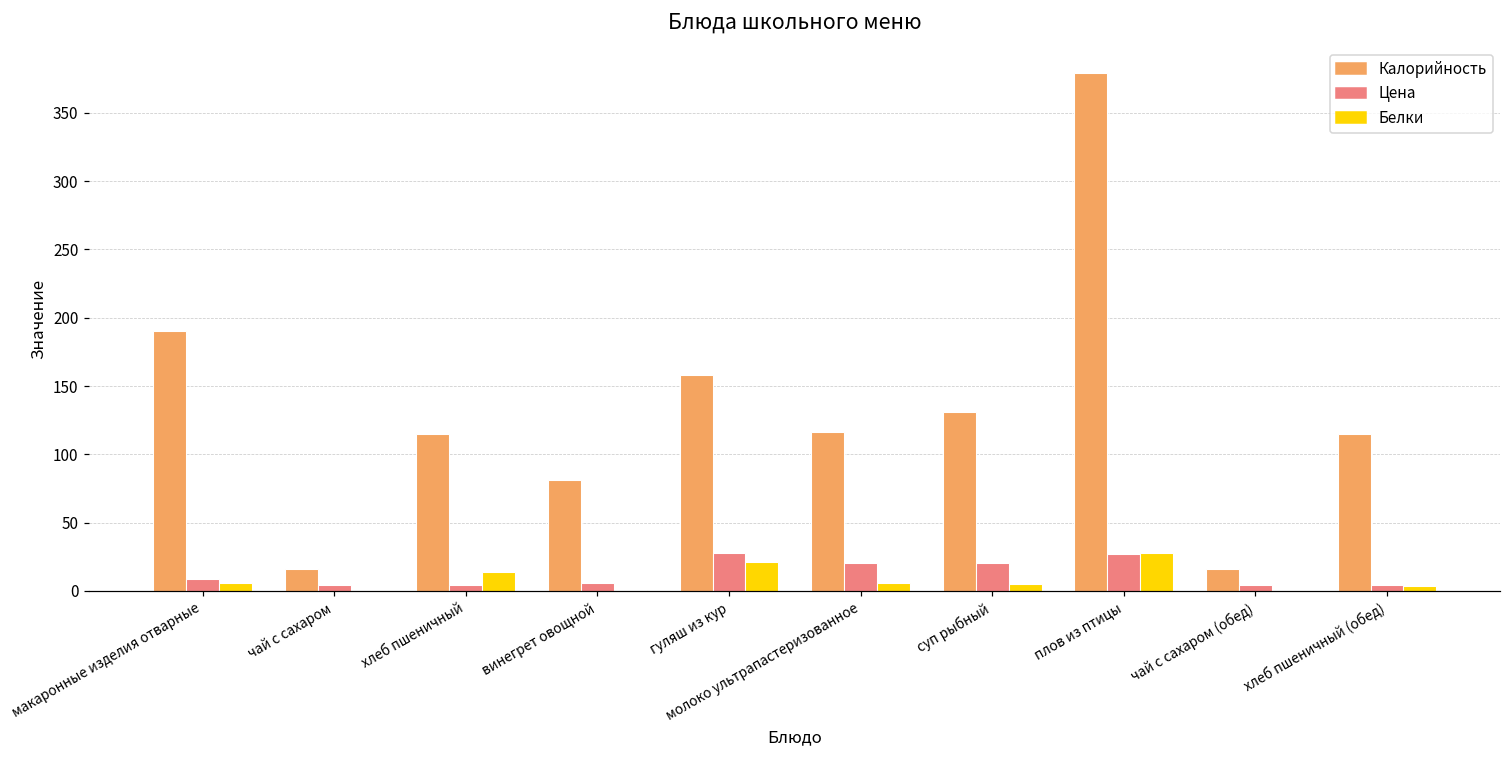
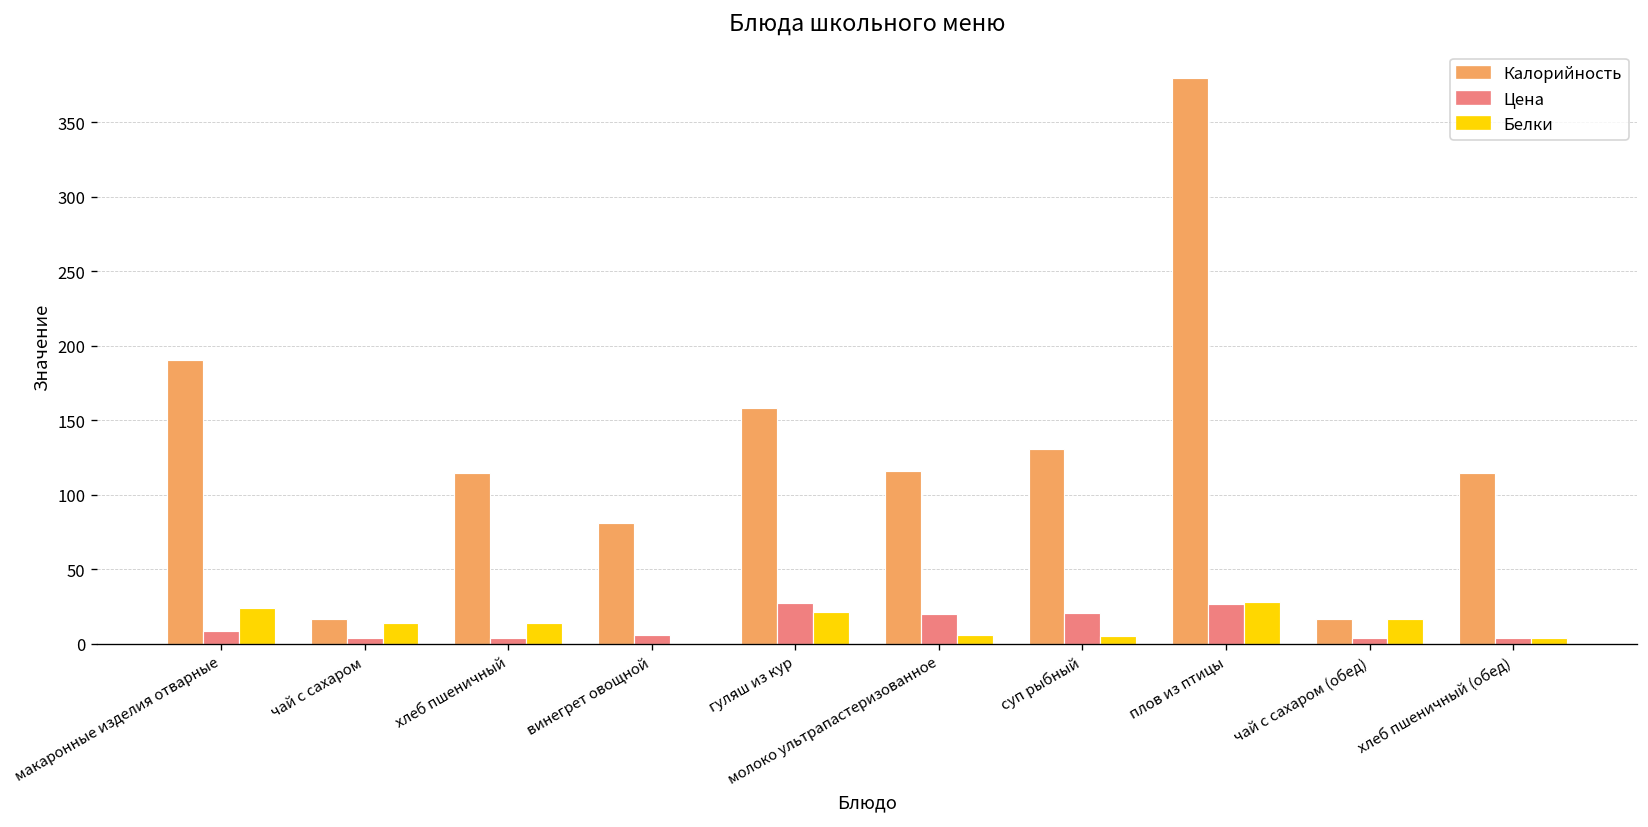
Белки, макаронные изделия отварные: 6 -> 24
Белки, чай с сахаром: 0 -> 14
Белки, чай с сахаром (обед): 0 -> 17
